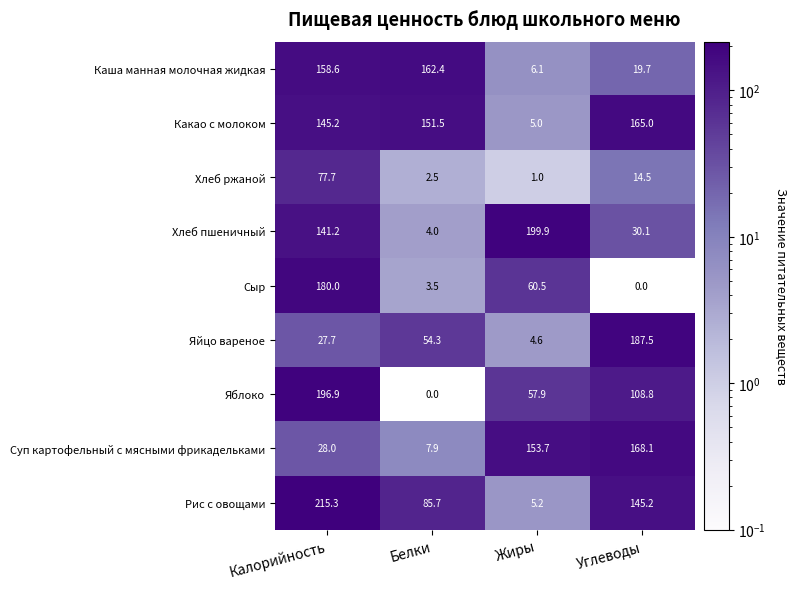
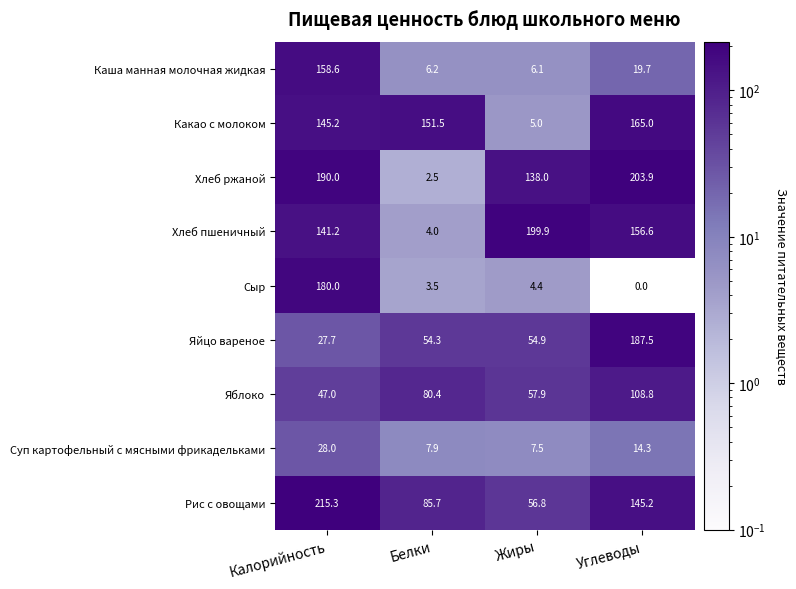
Каша манная молочная жидкая, Белки: 162.4 -> 6.2
Хлеб ржаной, Калорийность: 77.7 -> 190.0
Хлеб ржаной, Жиры: 1.0 -> 138.0
Хлеб ржаной, Углеводы: 14.5 -> 203.9
Хлеб пшеничный, Углеводы: 30.1 -> 156.6
Сыр, Жиры: 60.5 -> 4.4
Яйцо вареное, Жиры: 4.6 -> 54.9
Яблоко, Калорийность: 196.9 -> 47.0
Яблоко, Белки: 0.0 -> 80.4
Суп картофельный с мясными фрикадельками, Жиры: 153.7 -> 7.5
Суп картофельный с мясными фрикадельками, Углеводы: 168.1 -> 14.3
Рис с овощами, Жиры: 5.2 -> 56.8
